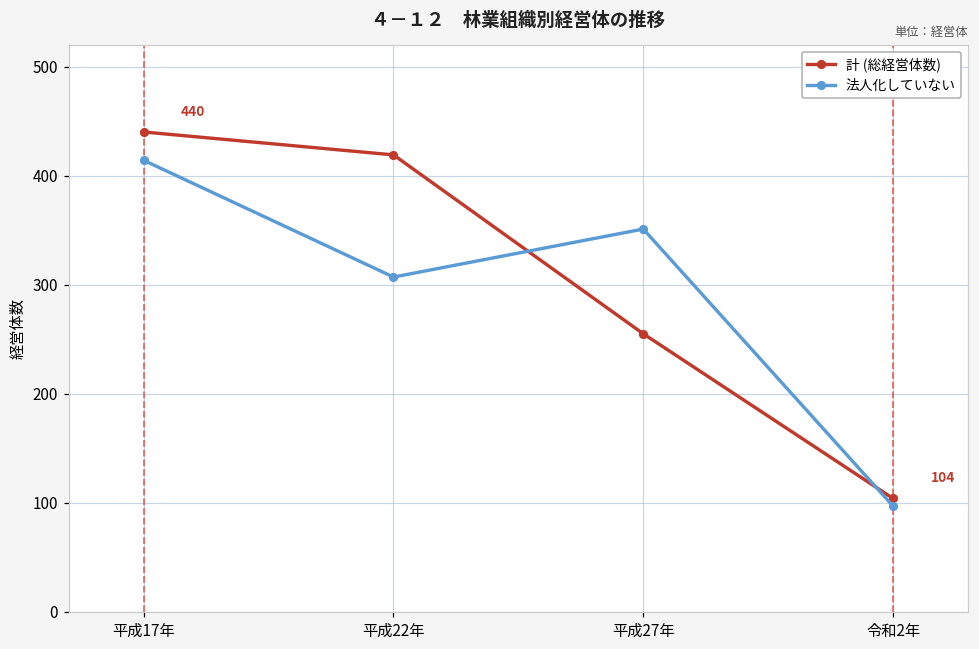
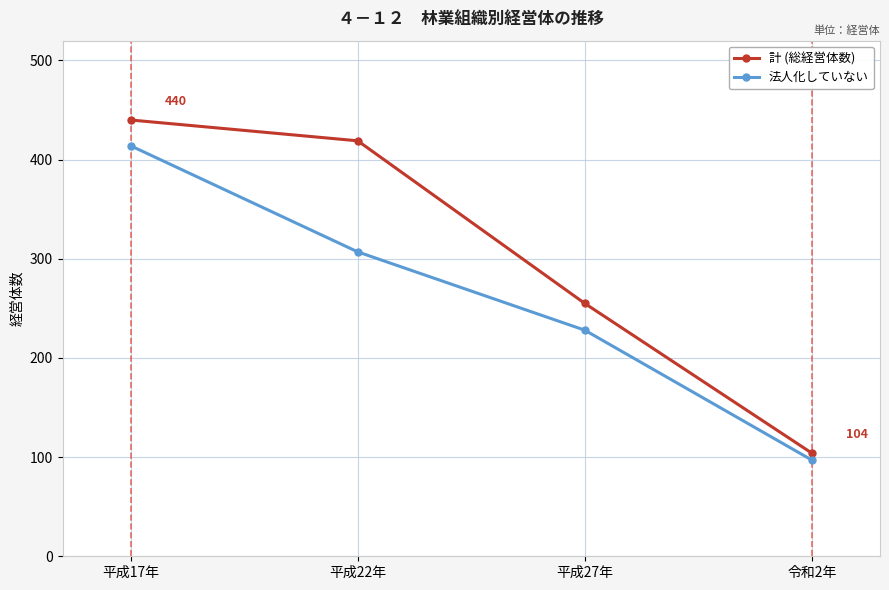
法人化していない, 平成27年: 350 -> 230
